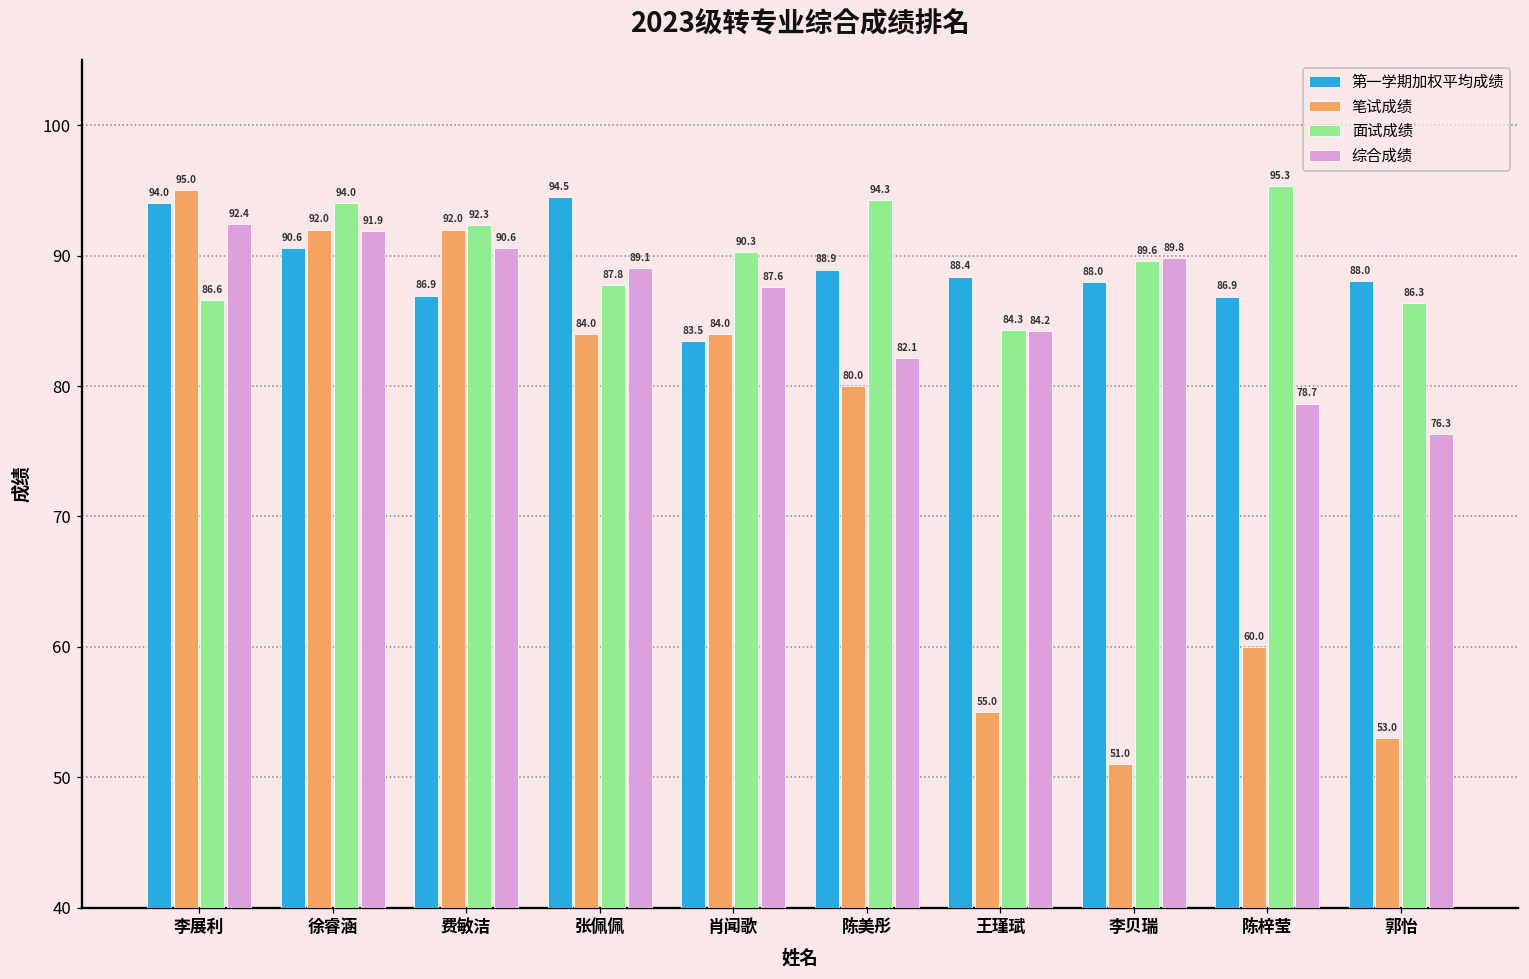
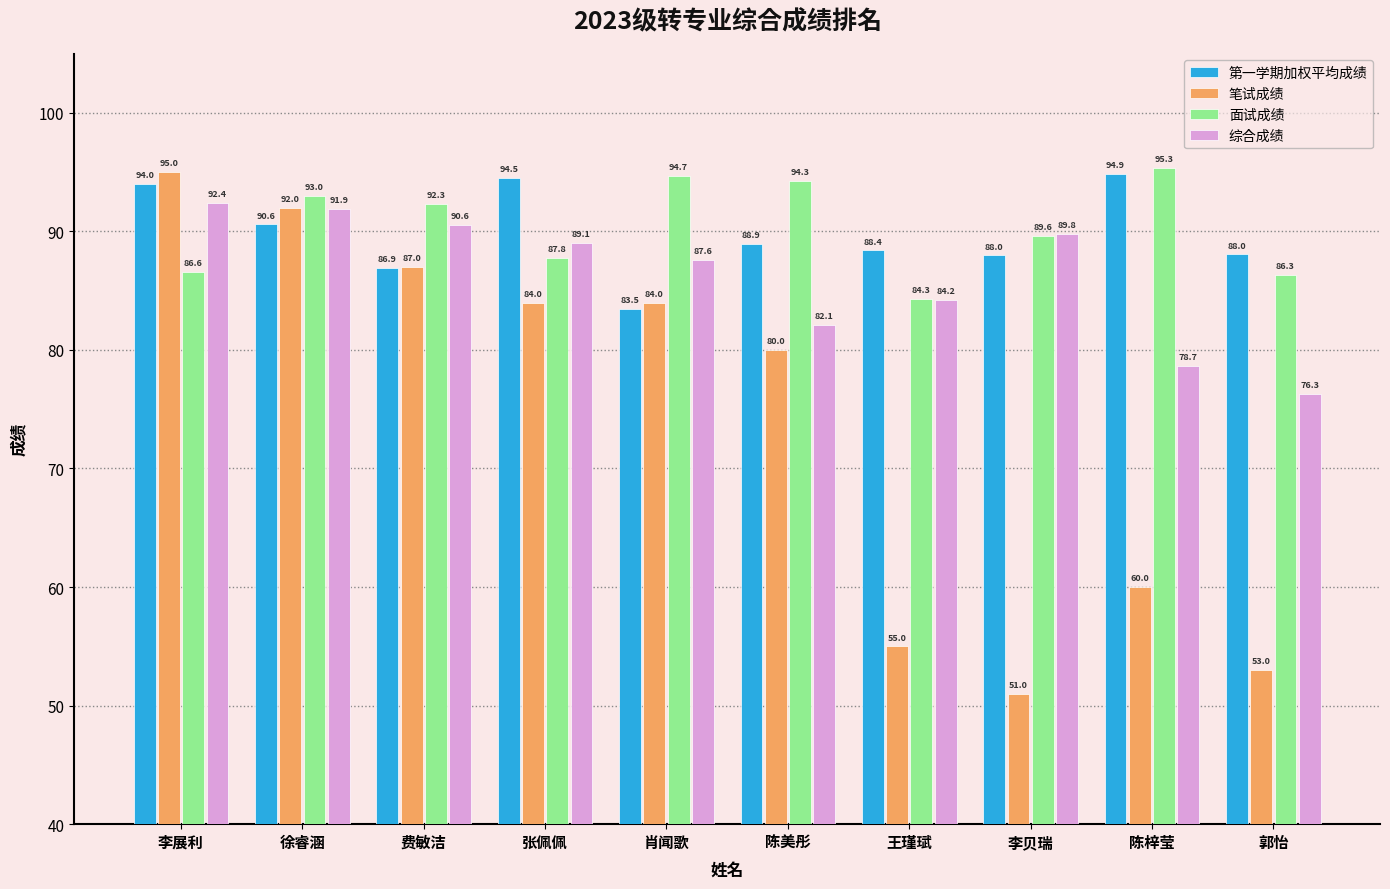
面试成绩, 徐睿涵: 94.0 -> 93.0
笔试成绩, 费敏洁: 92.0 -> 87.0
面试成绩, 肖闻歌: 90.3 -> 94.7
第一学期加权平均成绩, 陈梓莹: 86.9 -> 94.9
